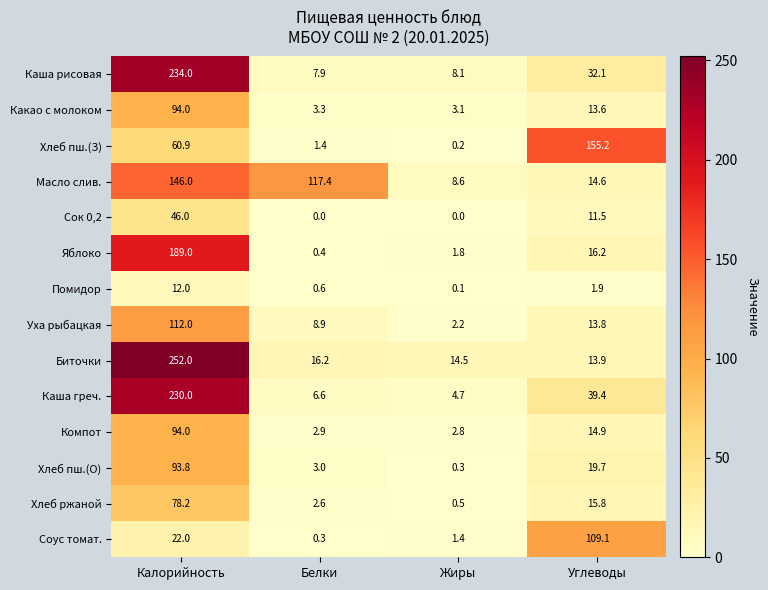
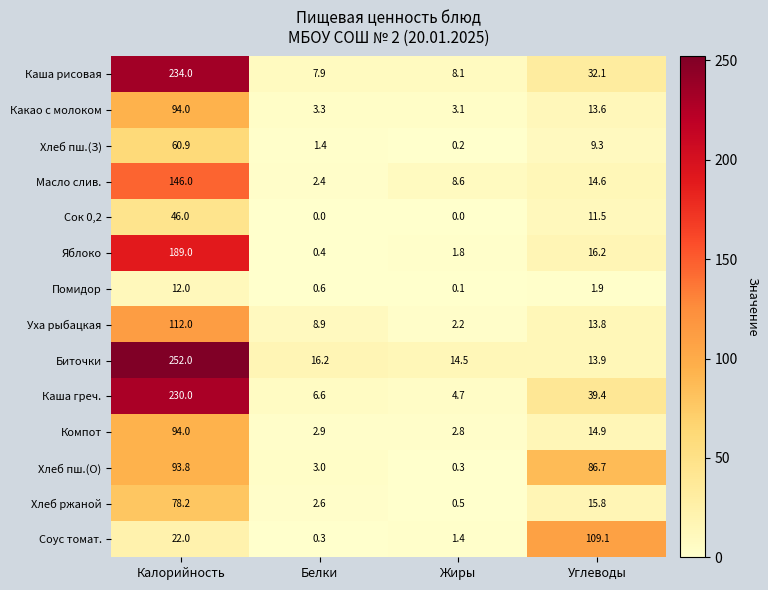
Хлеб пш.(З), Углеводы: 155.2 -> 9.3
Масло слив., Белки: 117.4 -> 2.4
Хлеб пш.(О), Углеводы: 19.7 -> 86.7
